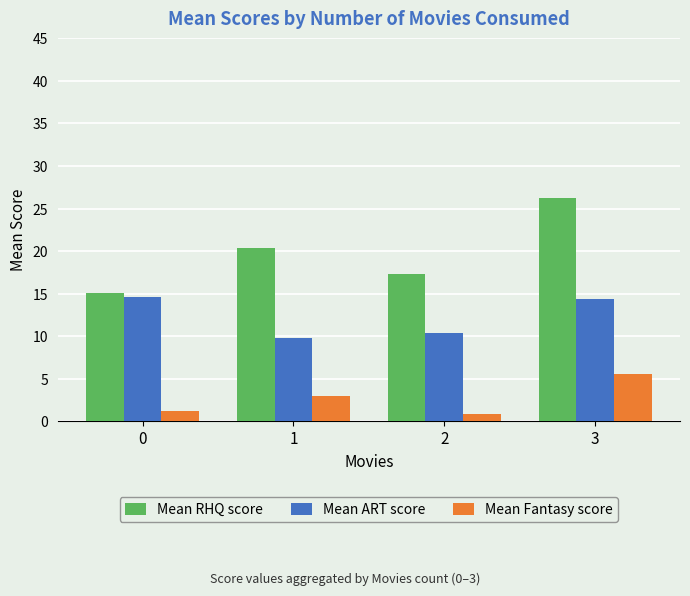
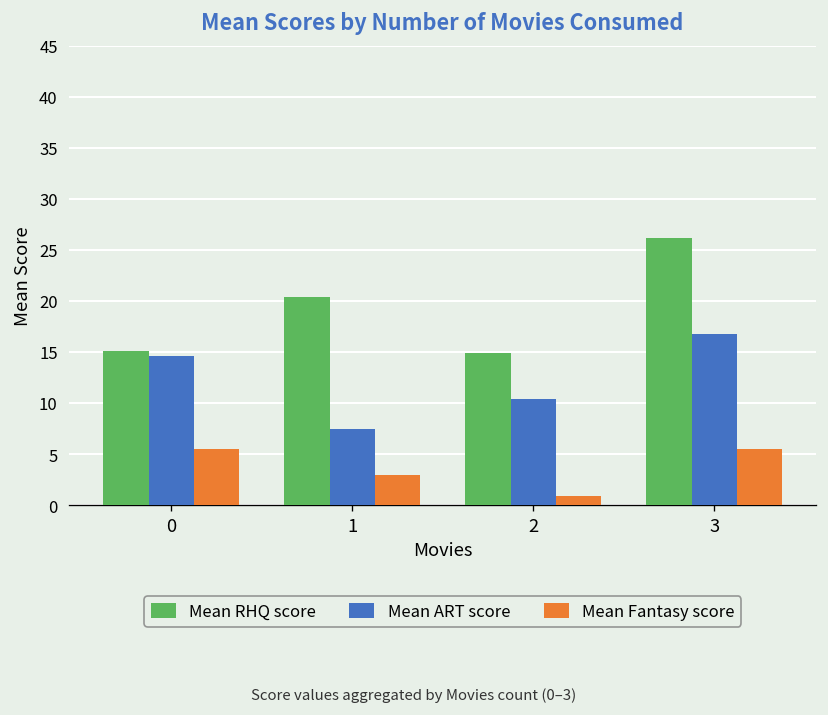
Mean Fantasy score, 0: 1 -> 5
Mean ART score, 1: 10 -> 7
Mean RHQ score, 2: 17 -> 15
Mean ART score, 3: 14 -> 17
